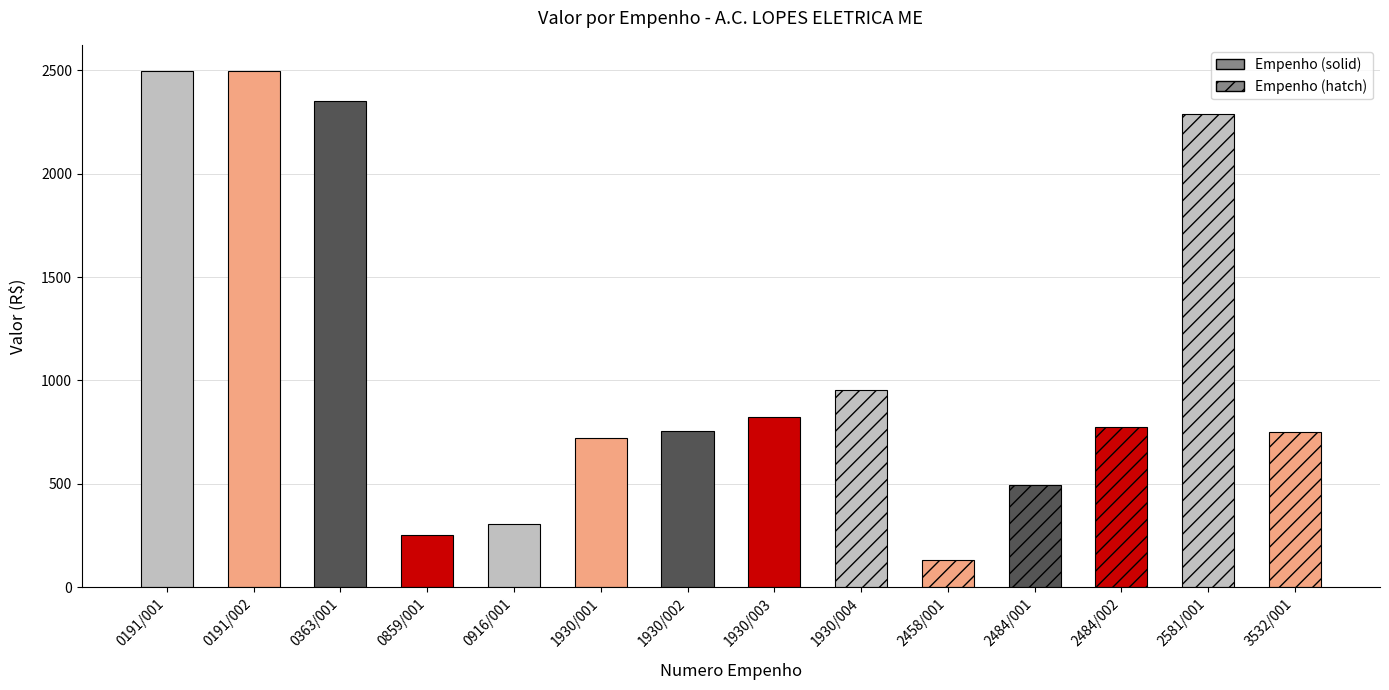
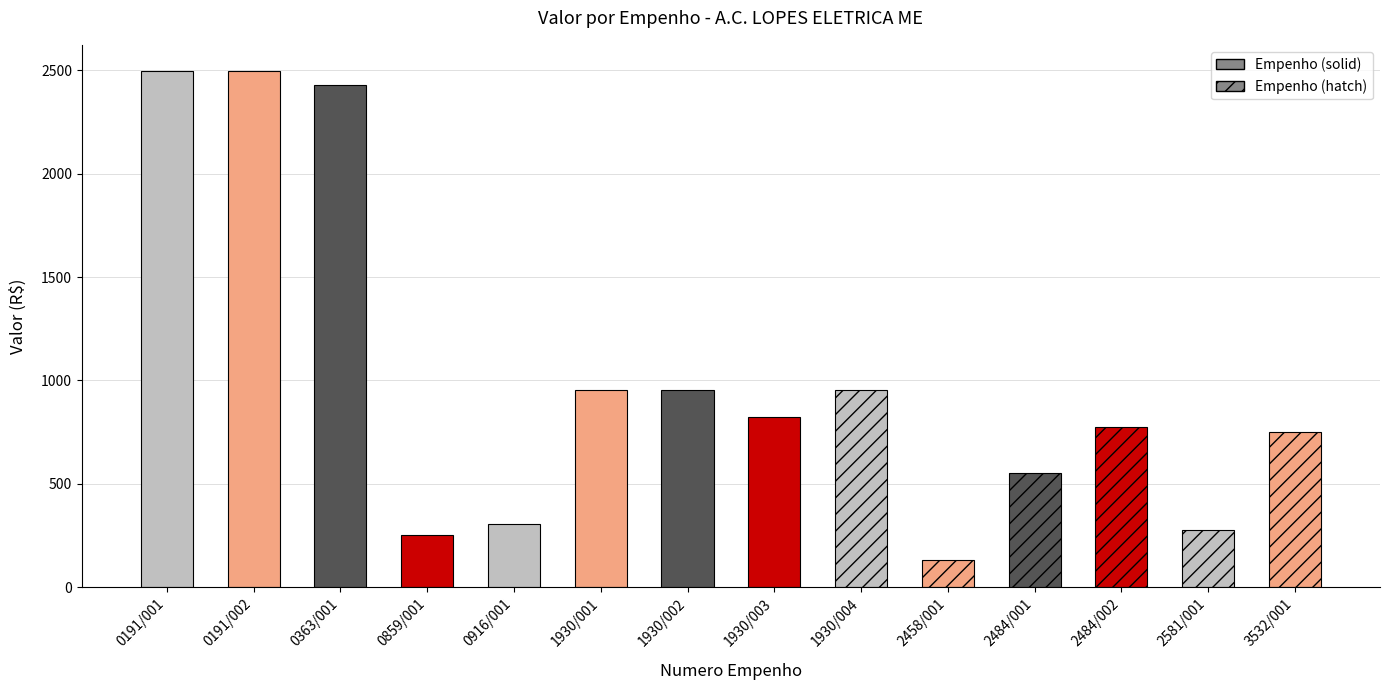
0363/001: 2350 -> 2430
1930/001: 720 -> 950
1930/002: 760 -> 950
2484/001: 500 -> 550
2581/001: 2290 -> 280
